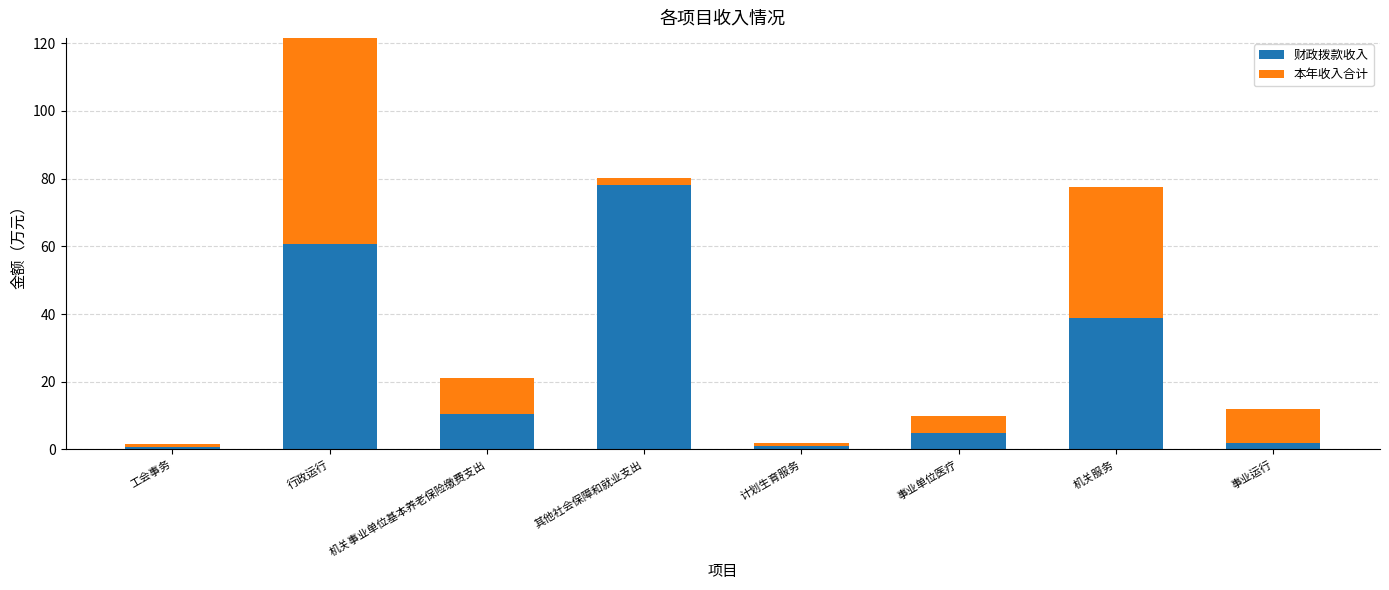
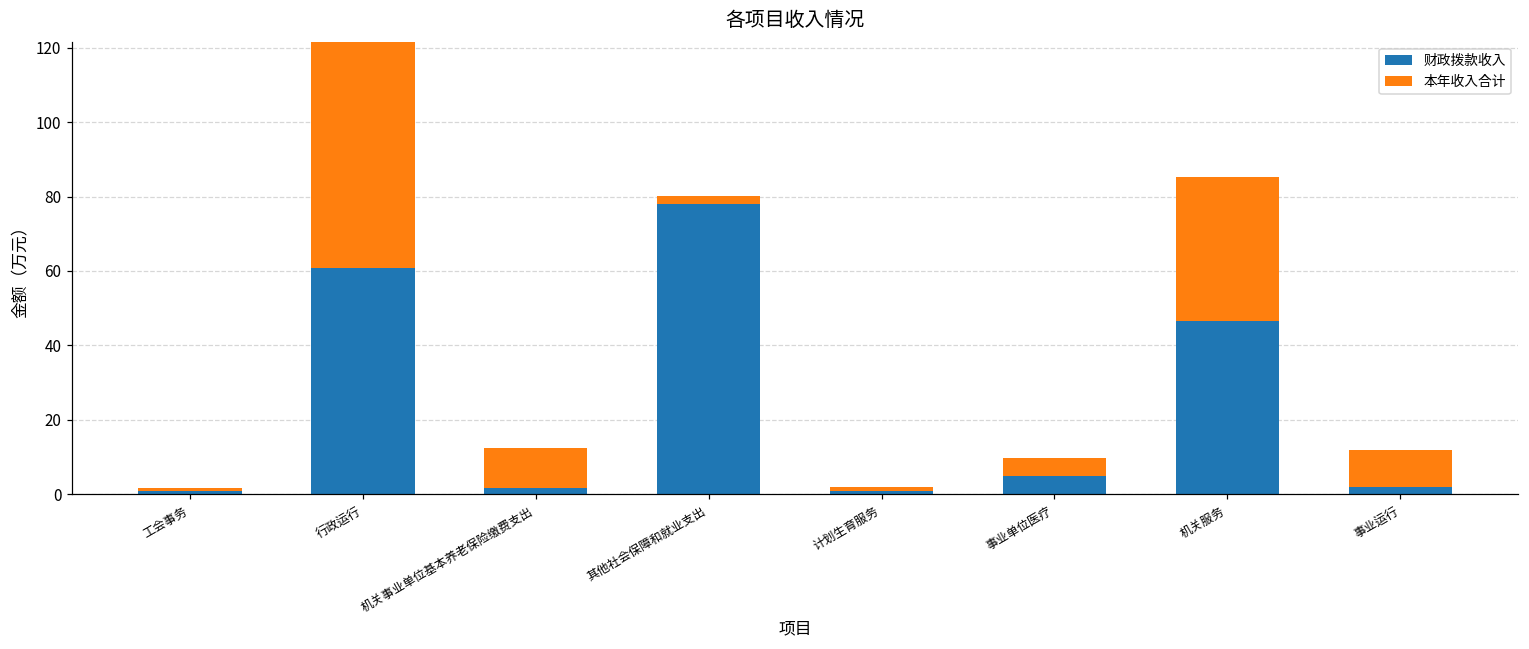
财政拨款收入, 机关事业单位基本养老保险缴费支出: 11 -> 2
财政拨款收入, 机关服务: 39 -> 47
